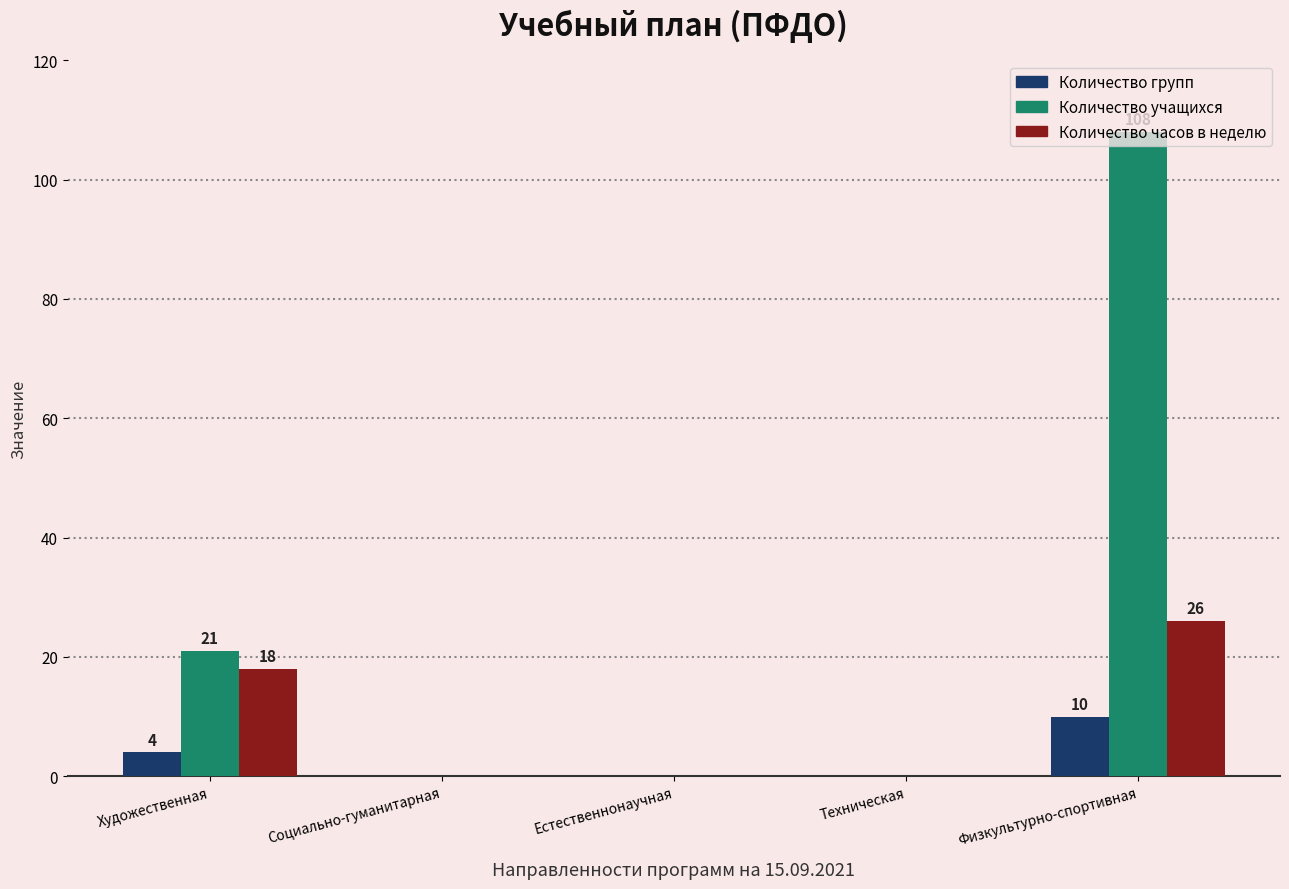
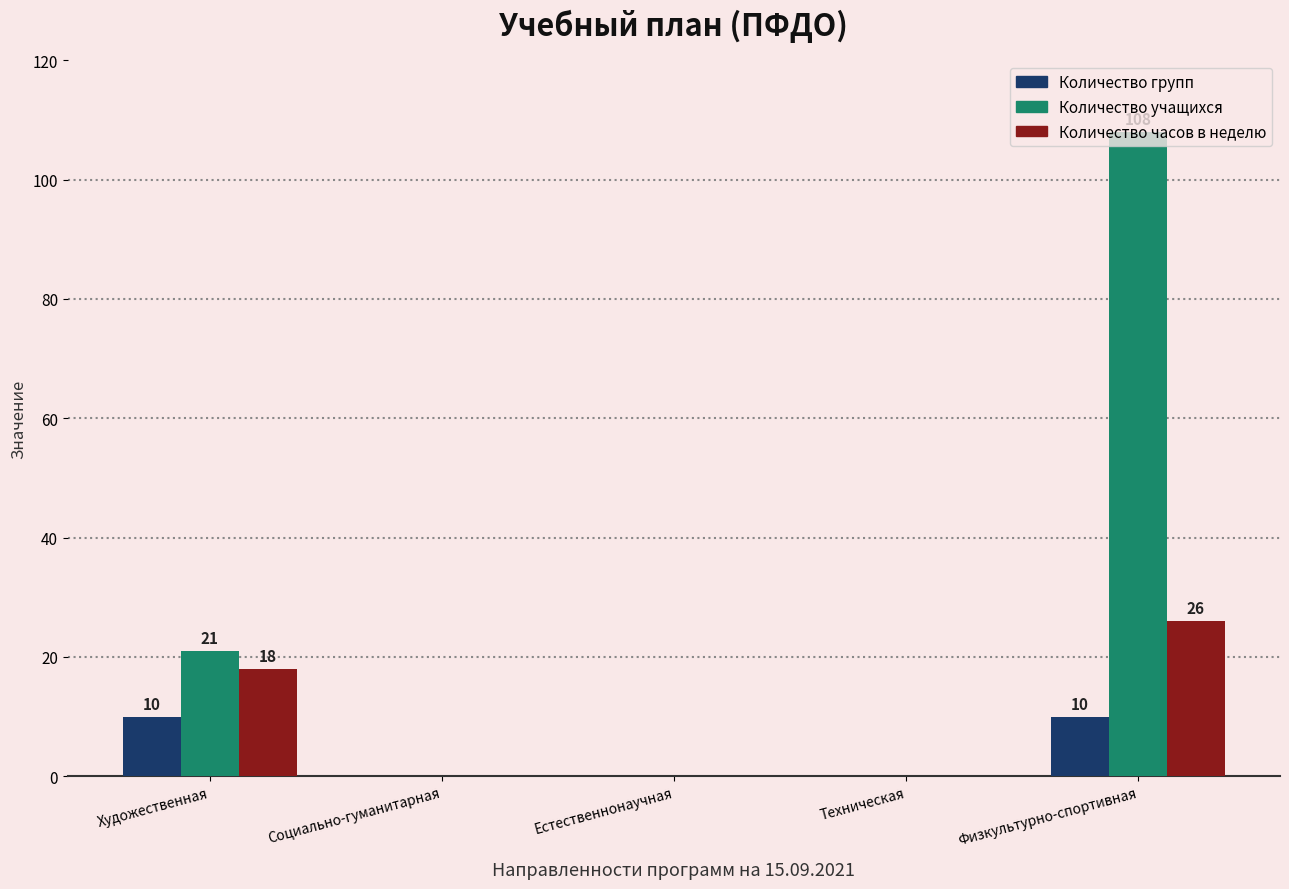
Количество групп, Художественная: 4 -> 10
